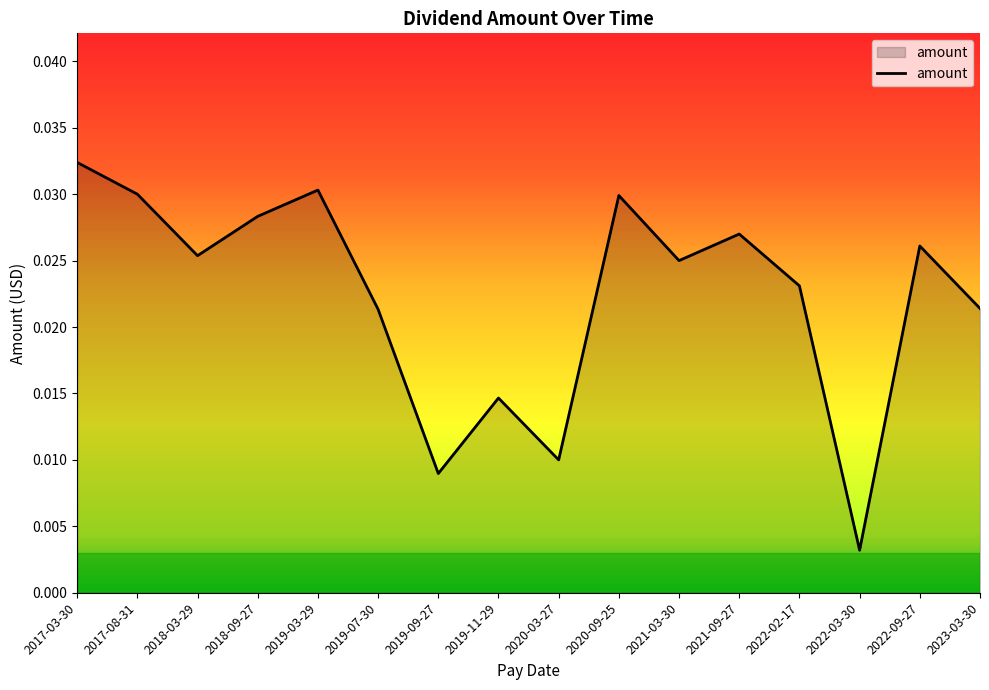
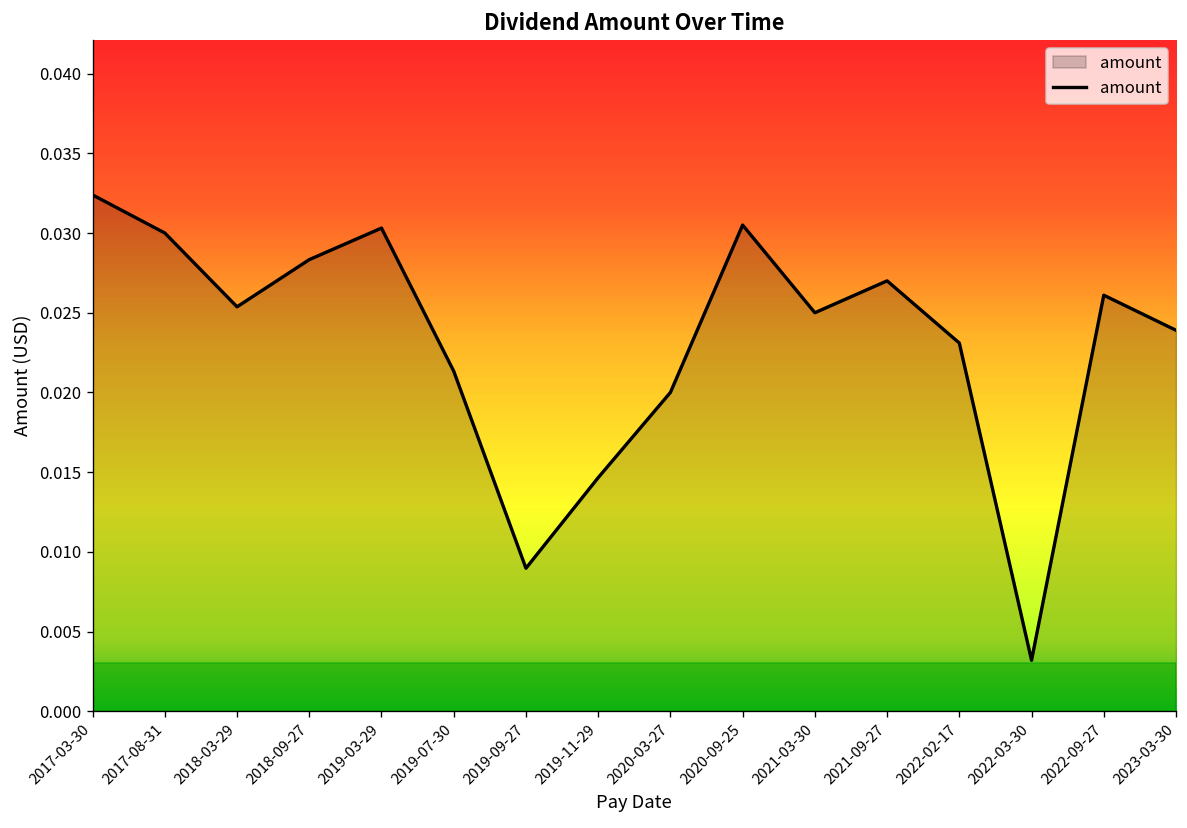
2020-03-27: 0.01 -> 0.02
2020-09-25: 0.0299 -> 0.0305
2023-03-30: 0.0214 -> 0.0239
